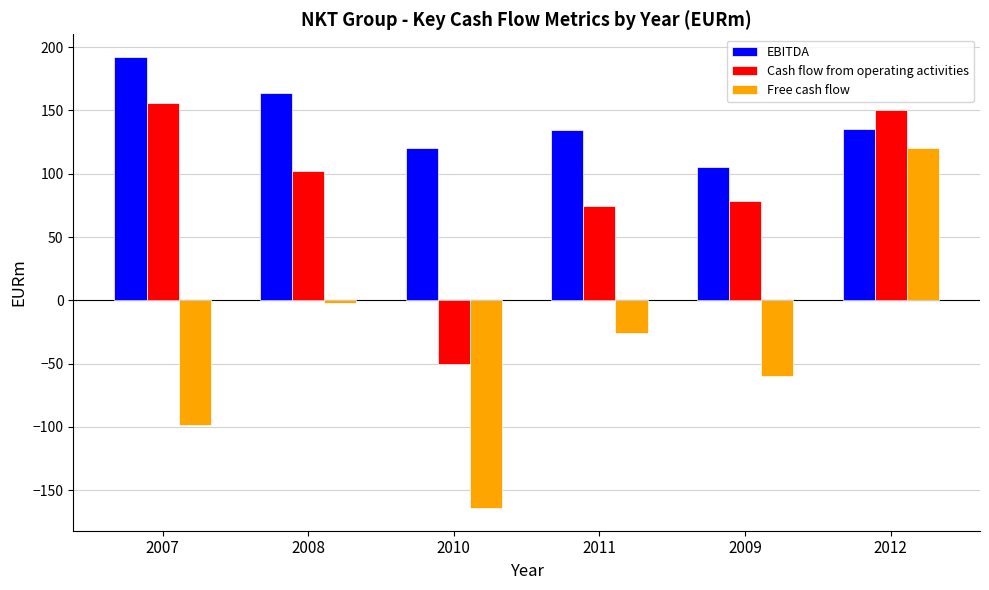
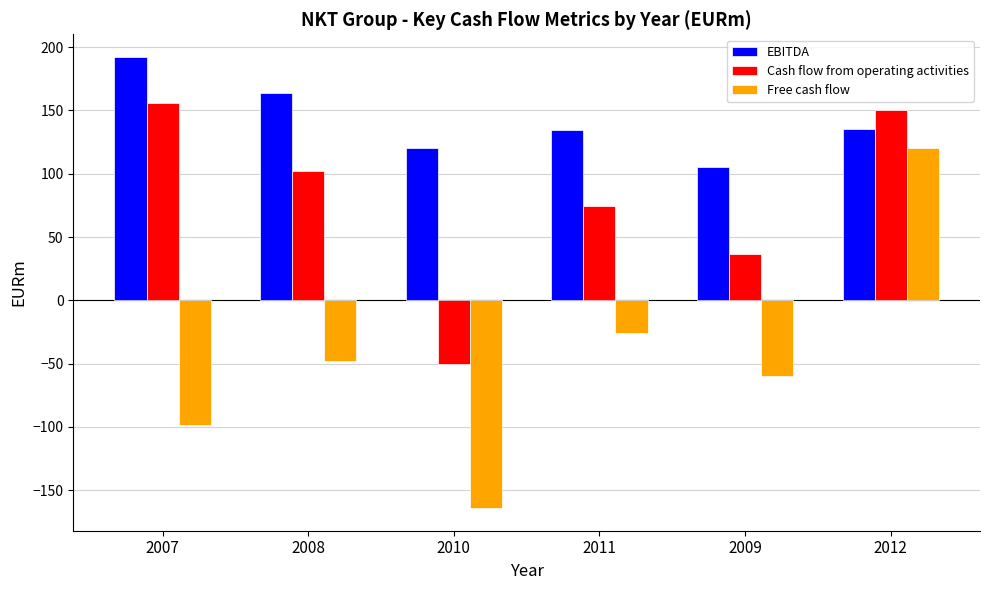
Free cash flow, 2008: -2 -> -48
Cash flow from operating activities, 2009: 78 -> 37
